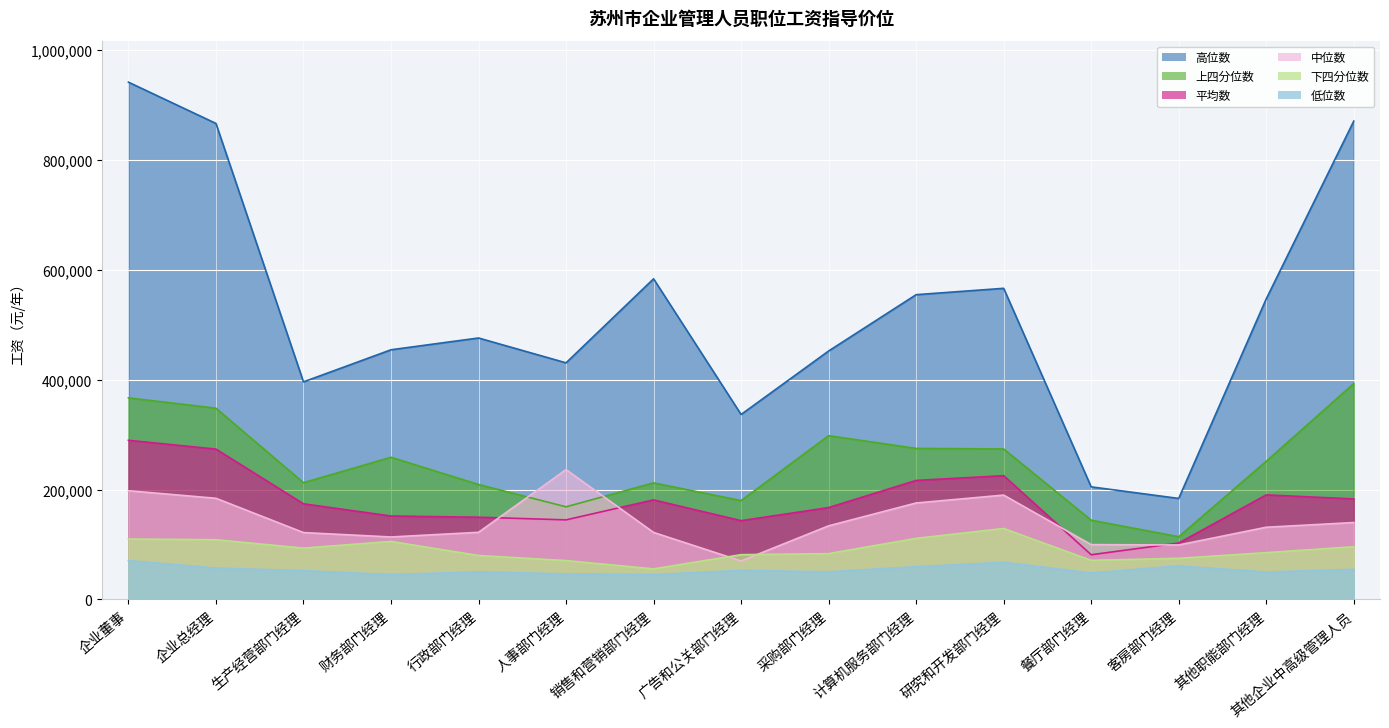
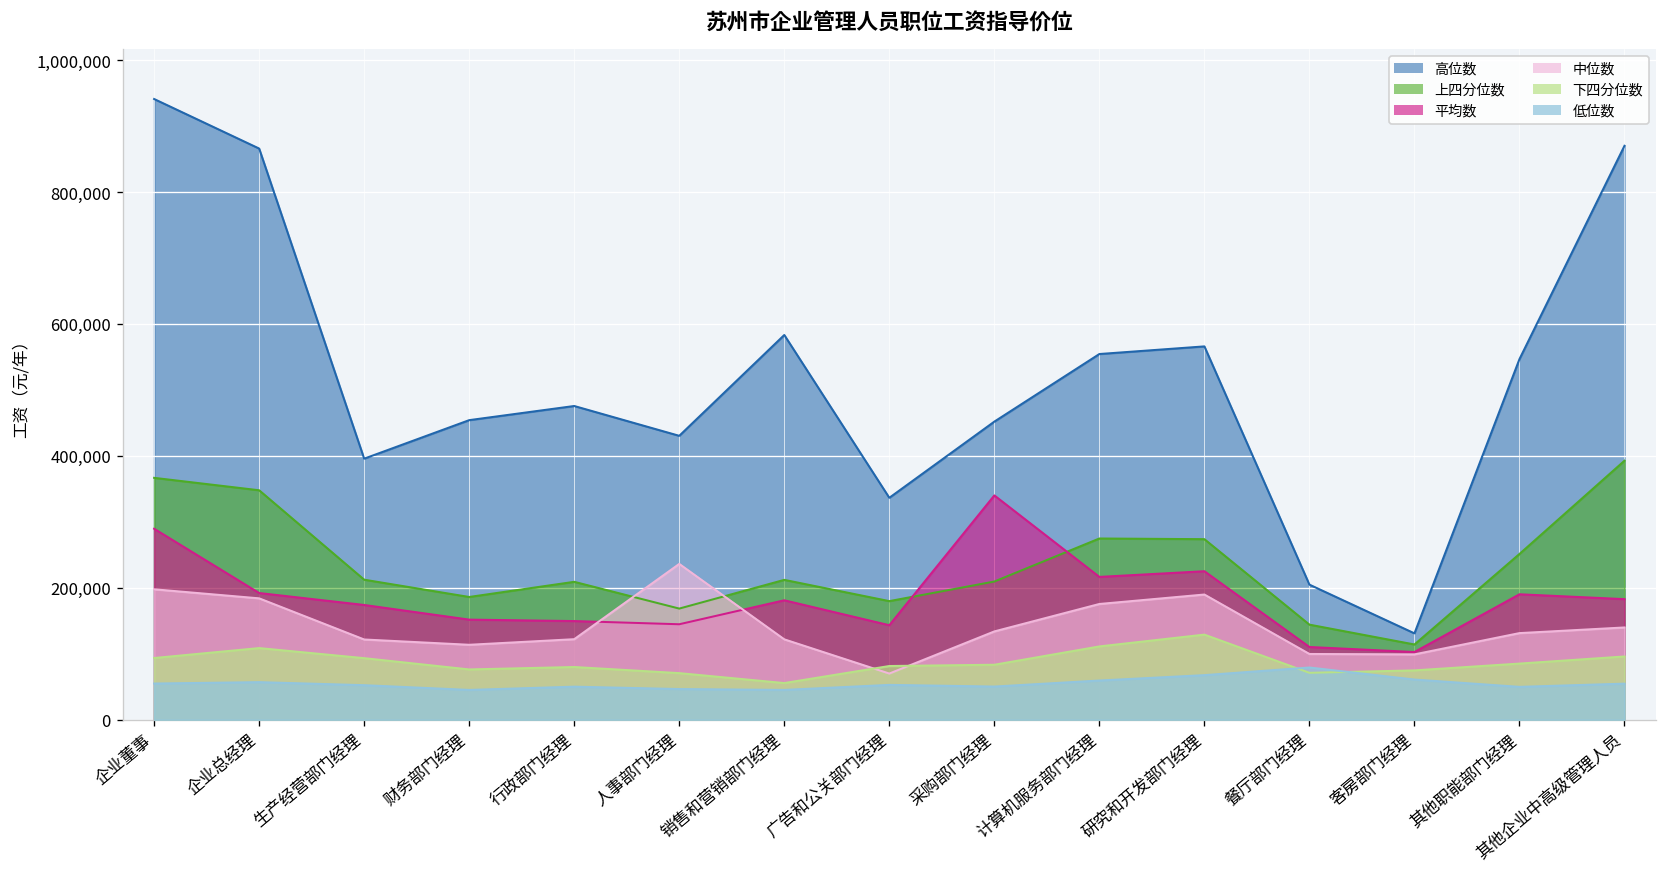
下四分位数, 企业董事: 110,000 -> 90,000
低位数, 企业董事: 70,000 -> 50,000
平均数, 企业总经理: 270,000 -> 190,000
上四分位数, 财务部门经理: 260,000 -> 190,000
下四分位数, 财务部门经理: 110,000 -> 80,000
上四分位数, 采购部门经理: 300,000 -> 210,000
平均数, 采购部门经理: 170,000 -> 340,000
平均数, 餐厅部门经理: 80,000 -> 110,000
低位数, 餐厅部门经理: 50,000 -> 80,000
高位数, 客房部门经理: 180,000 -> 130,000
